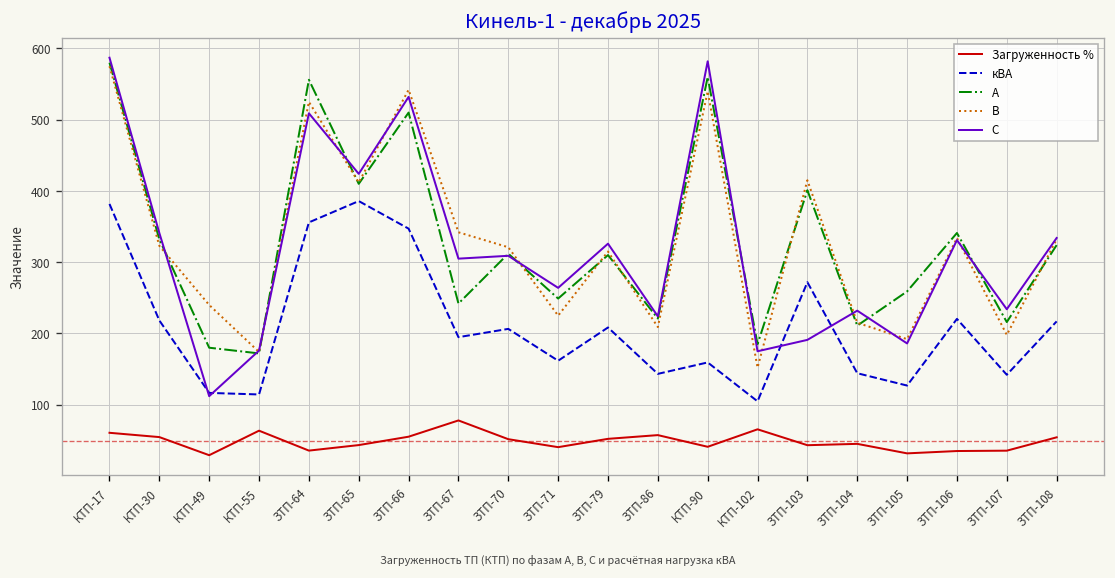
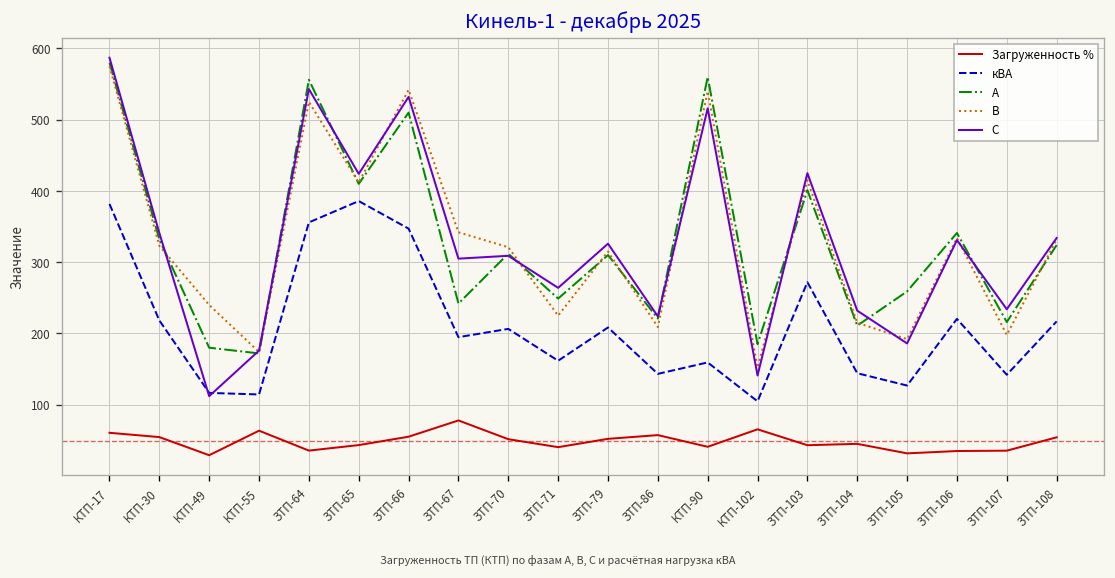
С, ЗТП-64: 510 -> 540
С, КТП-90: 580 -> 520
С, КТП-102: 180 -> 140
С, ЗТП-103: 190 -> 430
